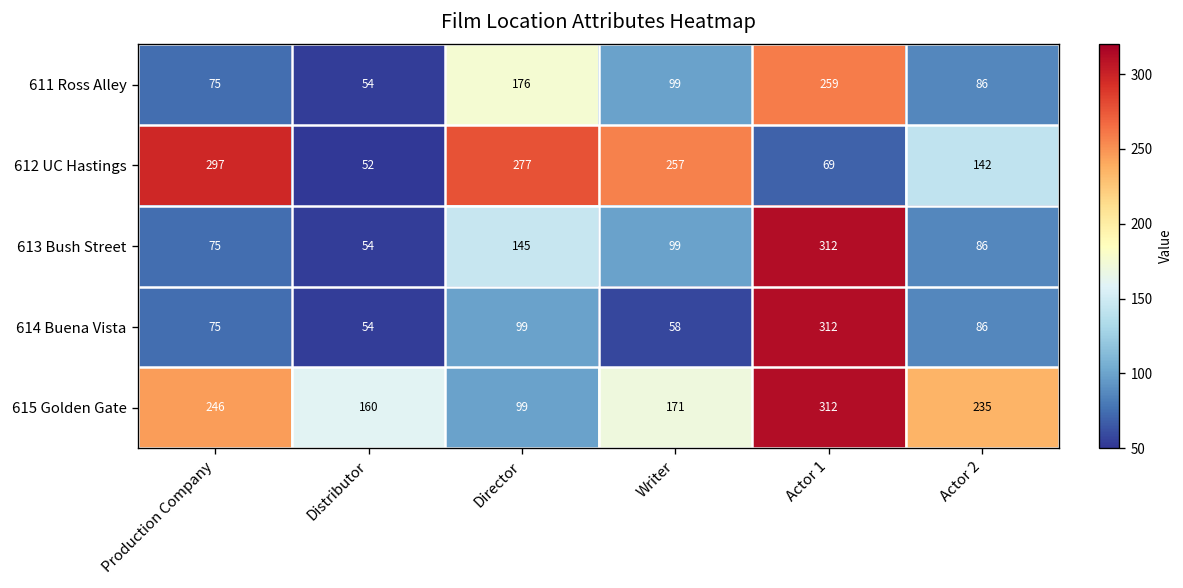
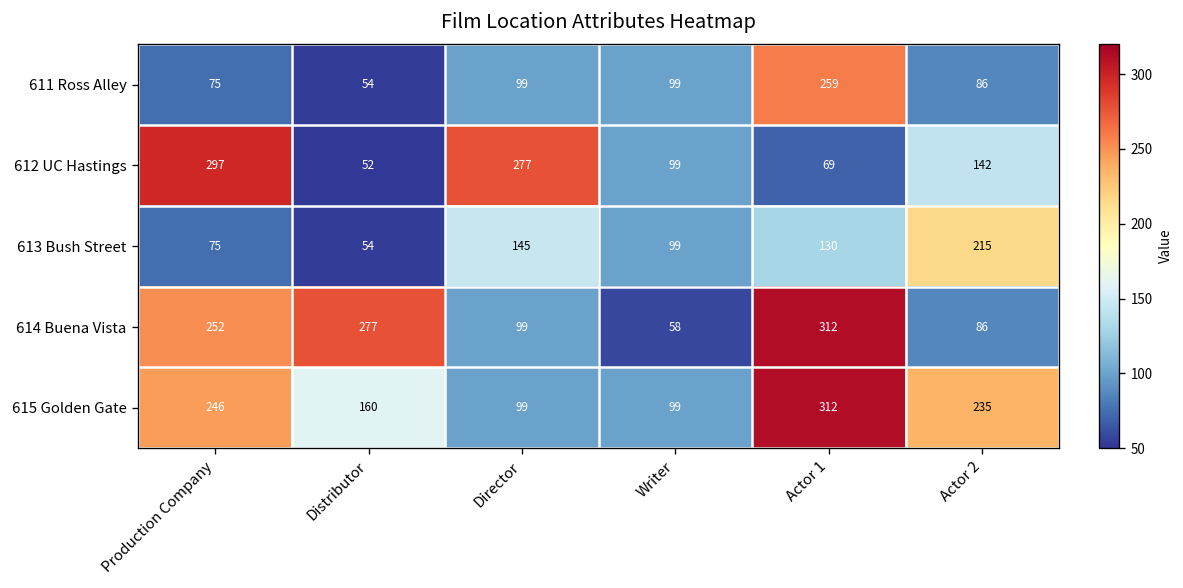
611 Ross Alley, Director: 176 -> 99
612 UC Hastings, Writer: 257 -> 99
613 Bush Street, Actor 1: 312 -> 130
613 Bush Street, Actor 2: 86 -> 215
614 Buena Vista, Production Company: 75 -> 252
614 Buena Vista, Distributor: 54 -> 277
615 Golden Gate, Writer: 171 -> 99
